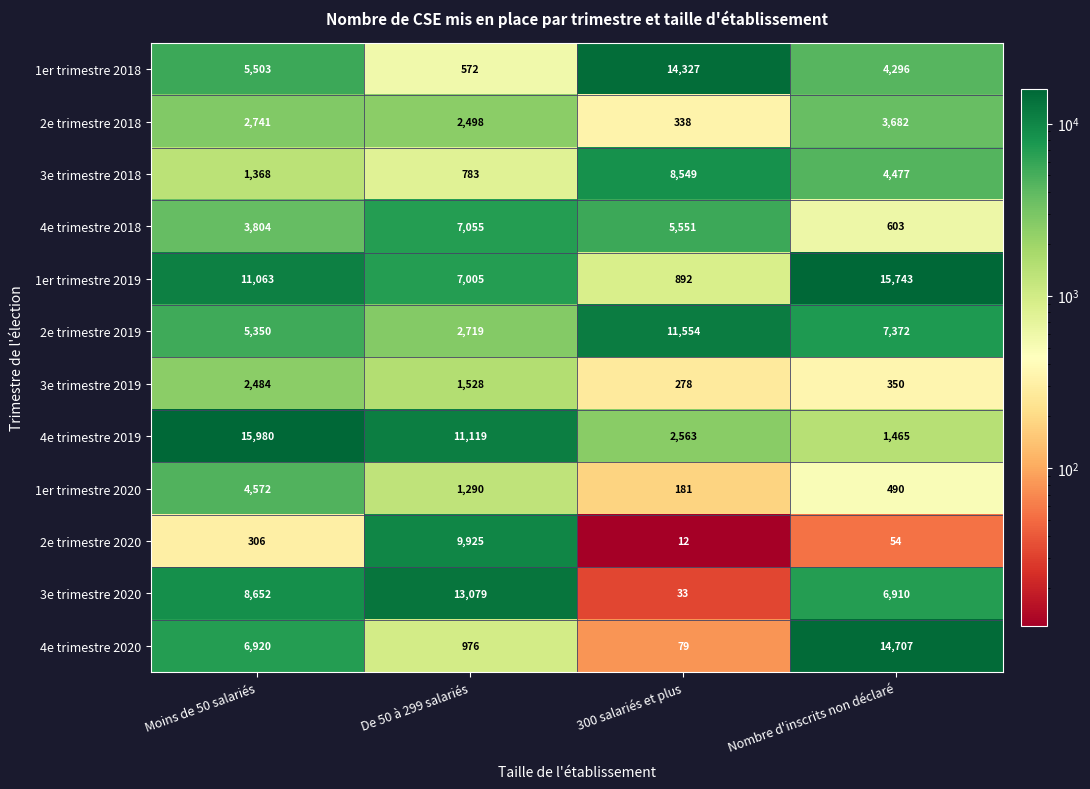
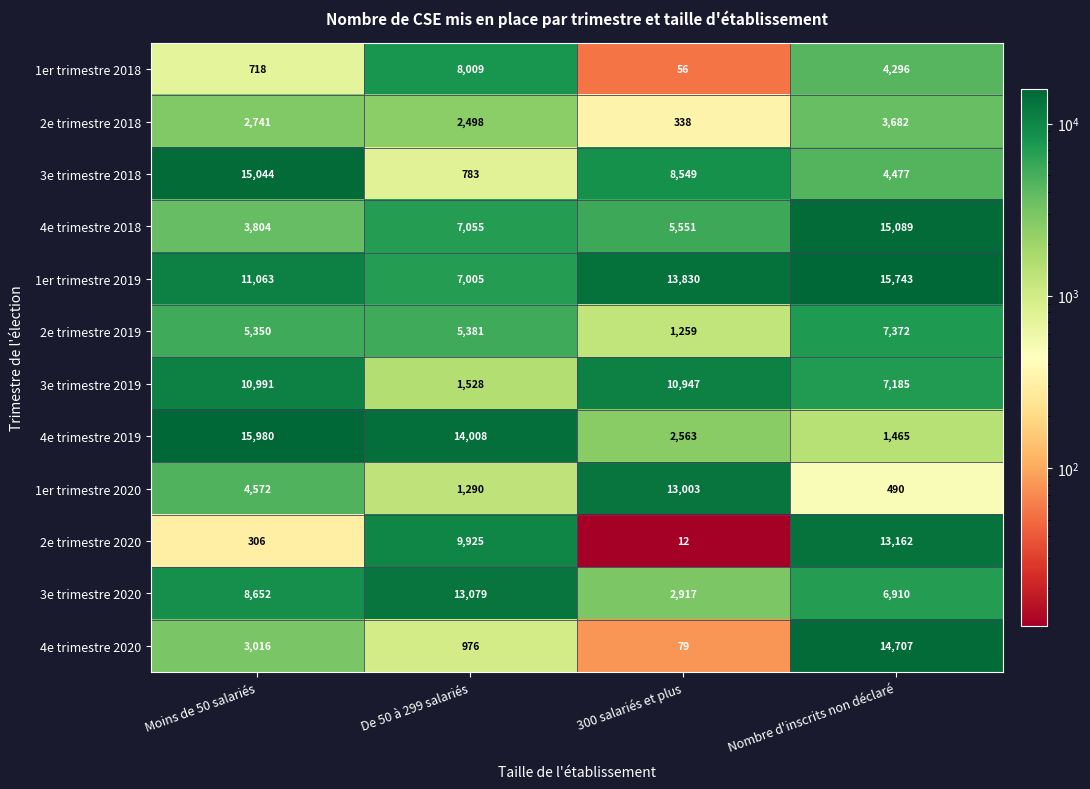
1er trimestre 2018, Moins de 50 salariés: 5,503 -> 718
1er trimestre 2018, De 50 à 299 salariés: 572 -> 8,009
1er trimestre 2018, 300 salariés et plus: 14,327 -> 56
3e trimestre 2018, Moins de 50 salariés: 1,368 -> 15,044
4e trimestre 2018, Nombre d'inscrits non déclaré: 603 -> 15,089
1er trimestre 2019, 300 salariés et plus: 892 -> 13,830
2e trimestre 2019, De 50 à 299 salariés: 2,719 -> 5,381
2e trimestre 2019, 300 salariés et plus: 11,554 -> 1,259
3e trimestre 2019, Moins de 50 salariés: 2,484 -> 10,991
3e trimestre 2019, 300 salariés et plus: 278 -> 10,947
3e trimestre 2019, Nombre d'inscrits non déclaré: 350 -> 7,185
4e trimestre 2019, De 50 à 299 salariés: 11,119 -> 14,008
1er trimestre 2020, 300 salariés et plus: 181 -> 13,003
2e trimestre 2020, Nombre d'inscrits non déclaré: 54 -> 13,162
3e trimestre 2020, 300 salariés et plus: 33 -> 2,917
4e trimestre 2020, Moins de 50 salariés: 6,920 -> 3,016
